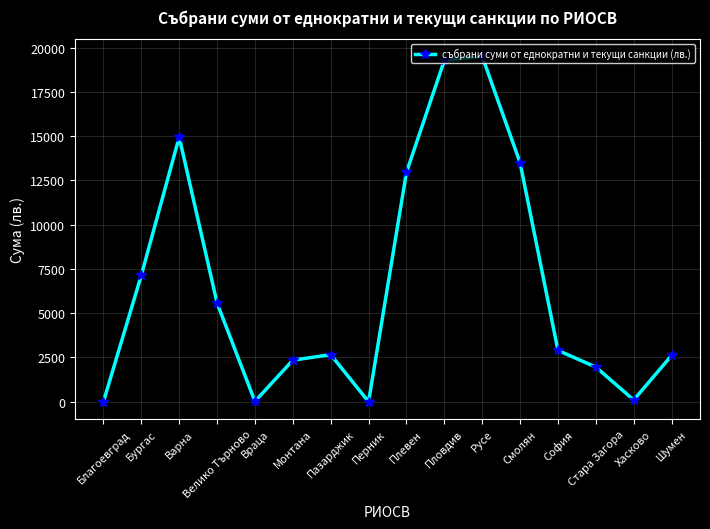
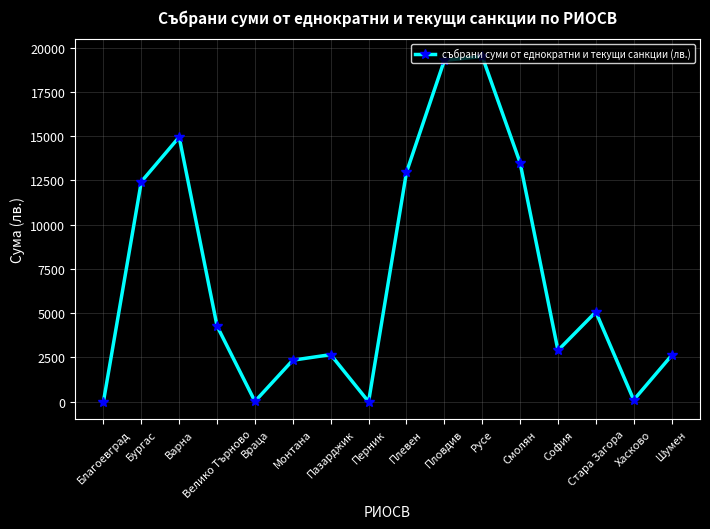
Бургас: 7100 -> 12400
Велико Търново: 5600 -> 4300
Стара Загора: 2000 -> 5100
